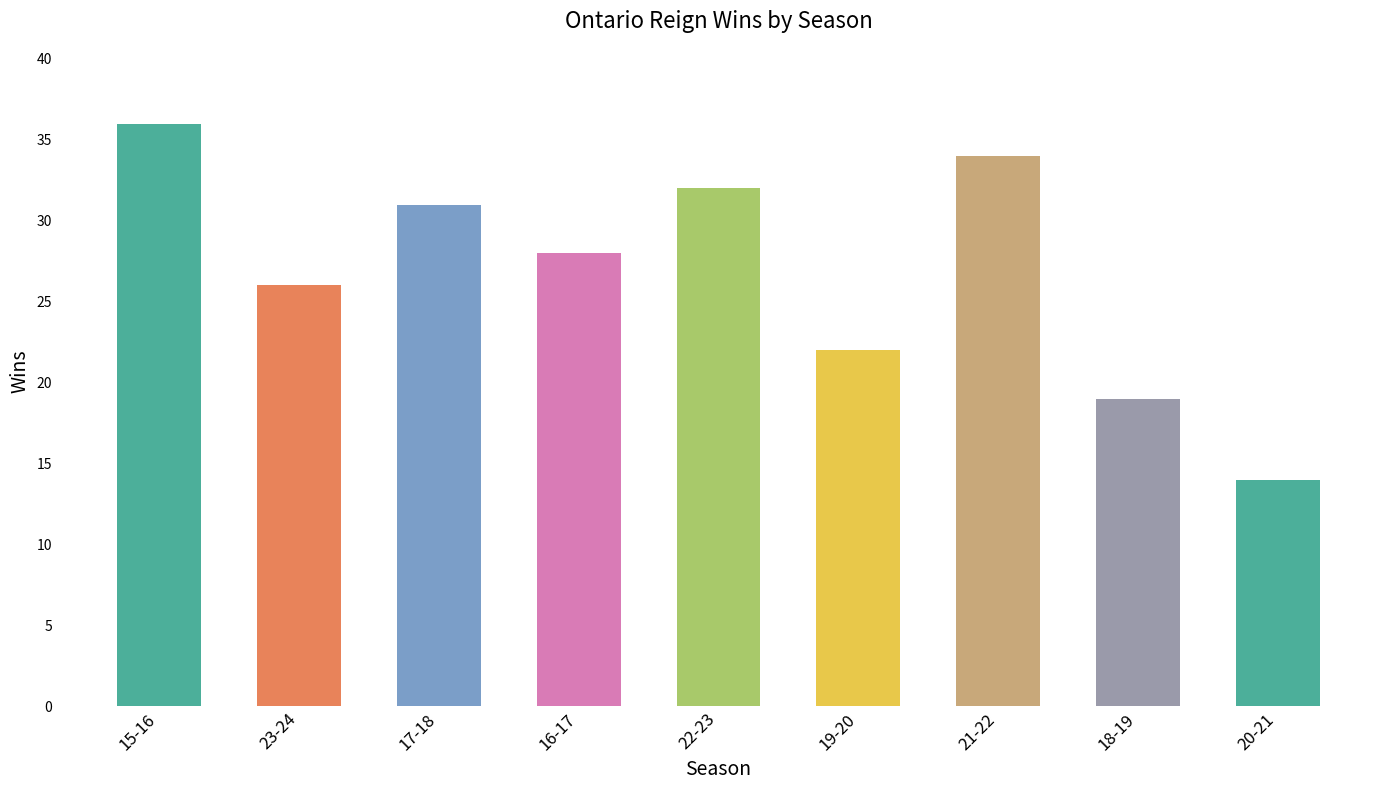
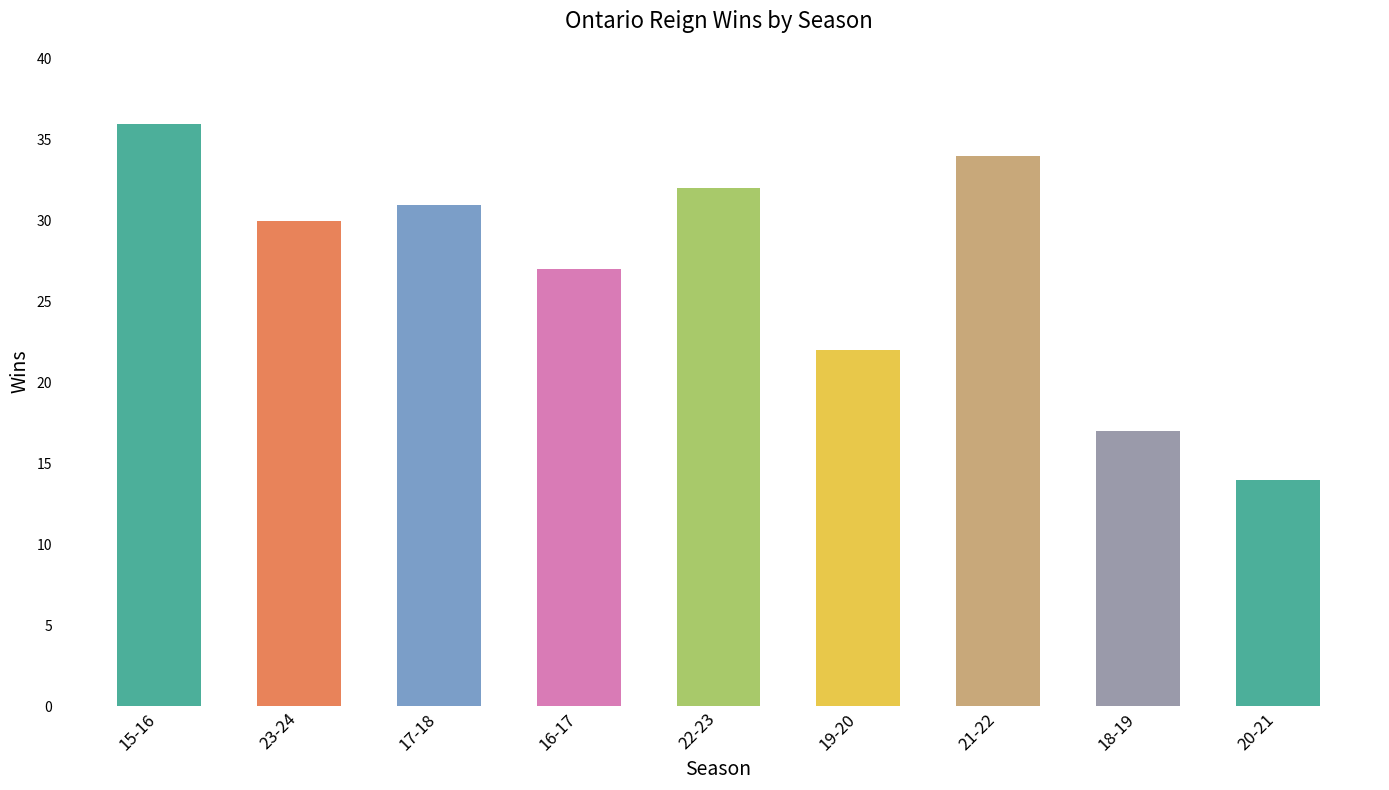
23-24: 26 -> 30
16-17: 28 -> 27
18-19: 19 -> 17
